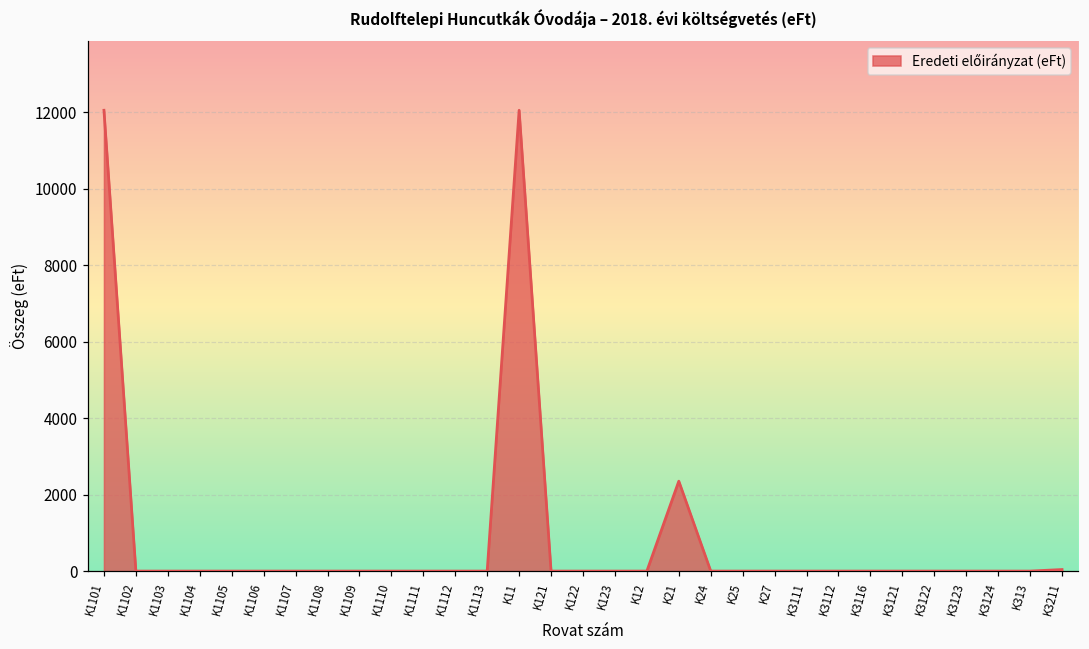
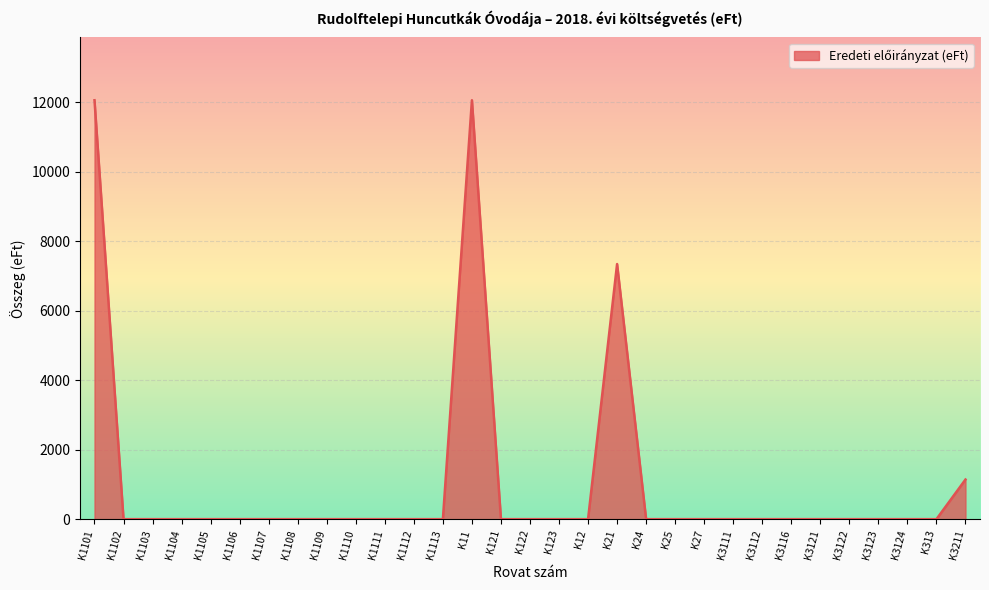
K21: 2400 -> 7300
K3211: 0 -> 1100
